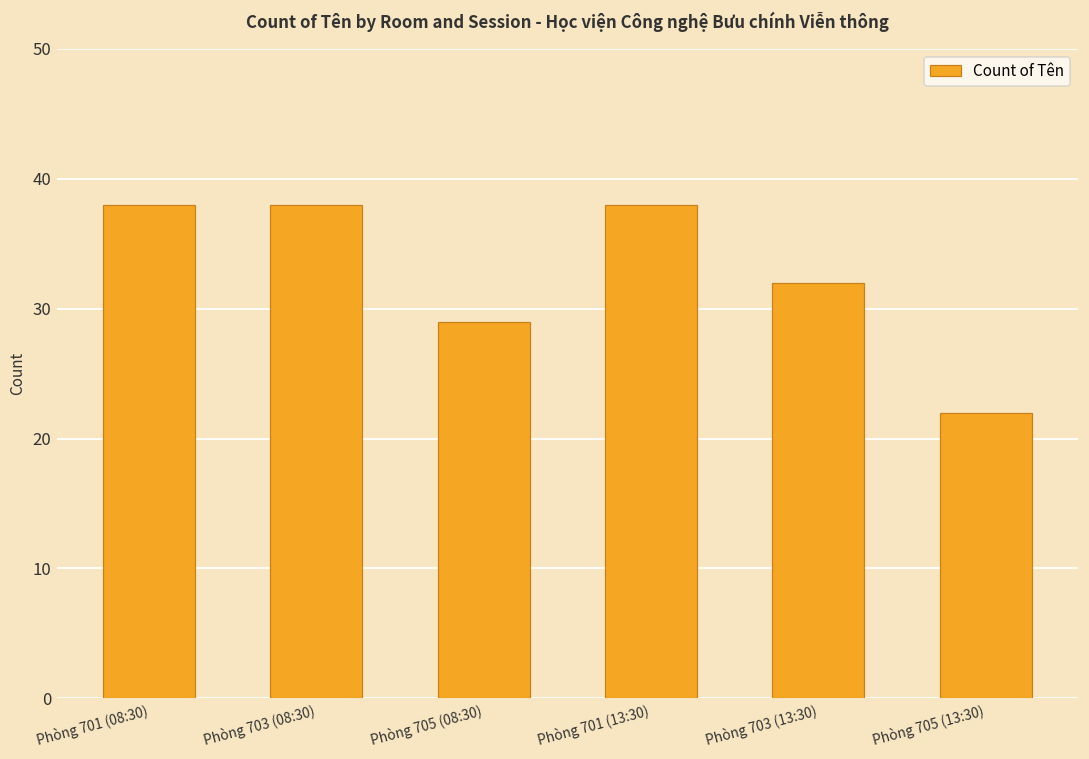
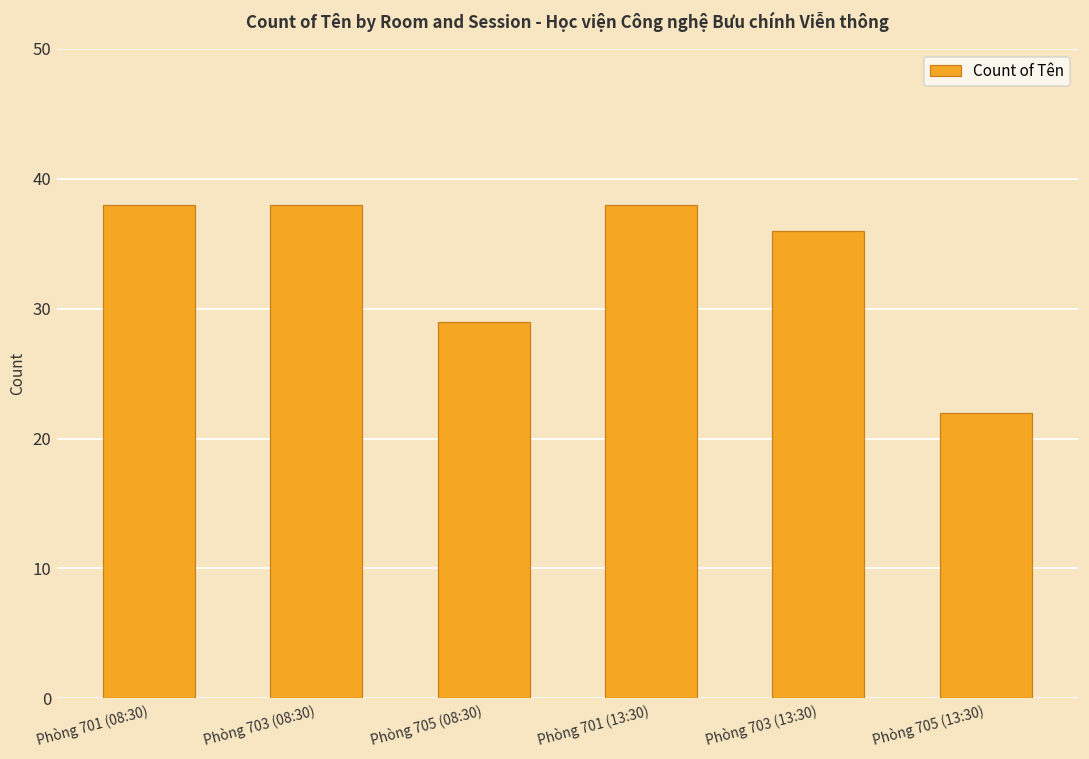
Phòng 703 (13:30): 32 -> 36
